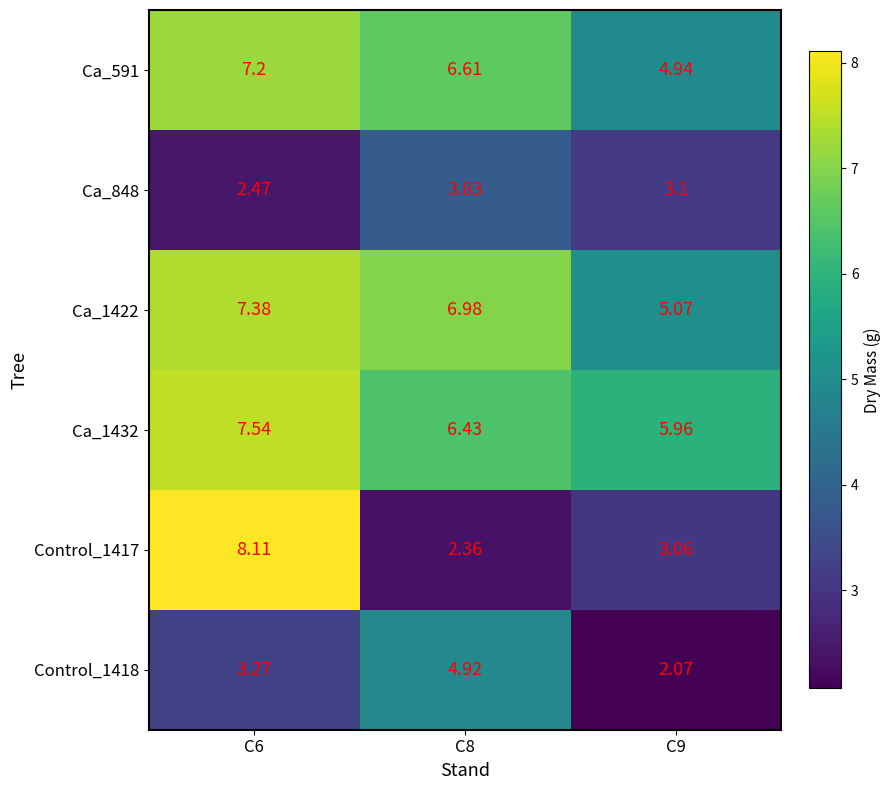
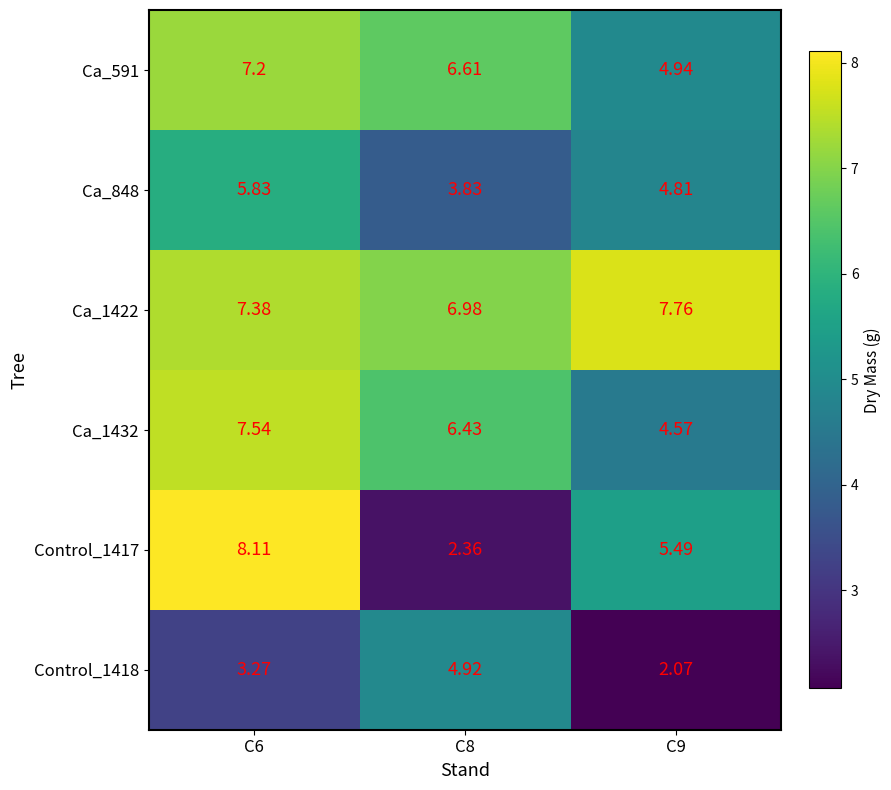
Ca_848, C6: 2.47 -> 5.83
Ca_848, C9: 3.1 -> 4.81
Ca_1422, C9: 5.07 -> 7.76
Ca_1432, C9: 5.96 -> 4.57
Control_1417, C9: 3.06 -> 5.49
